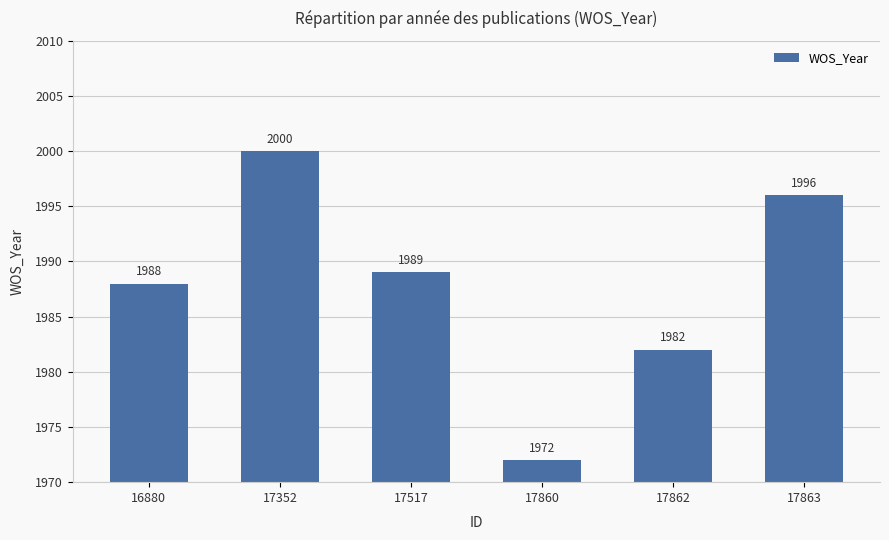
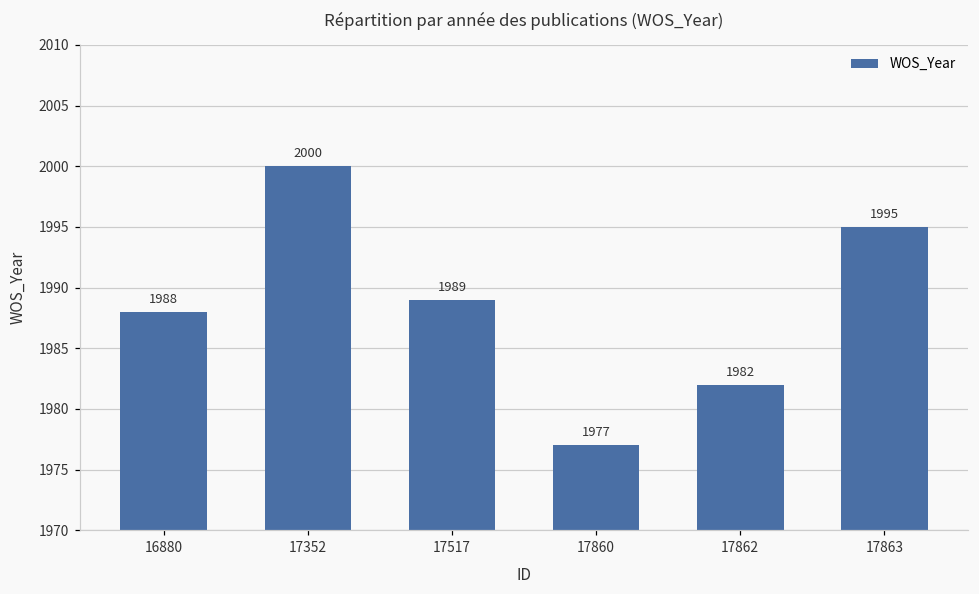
17860: 1972 -> 1977
17863: 1996 -> 1995
